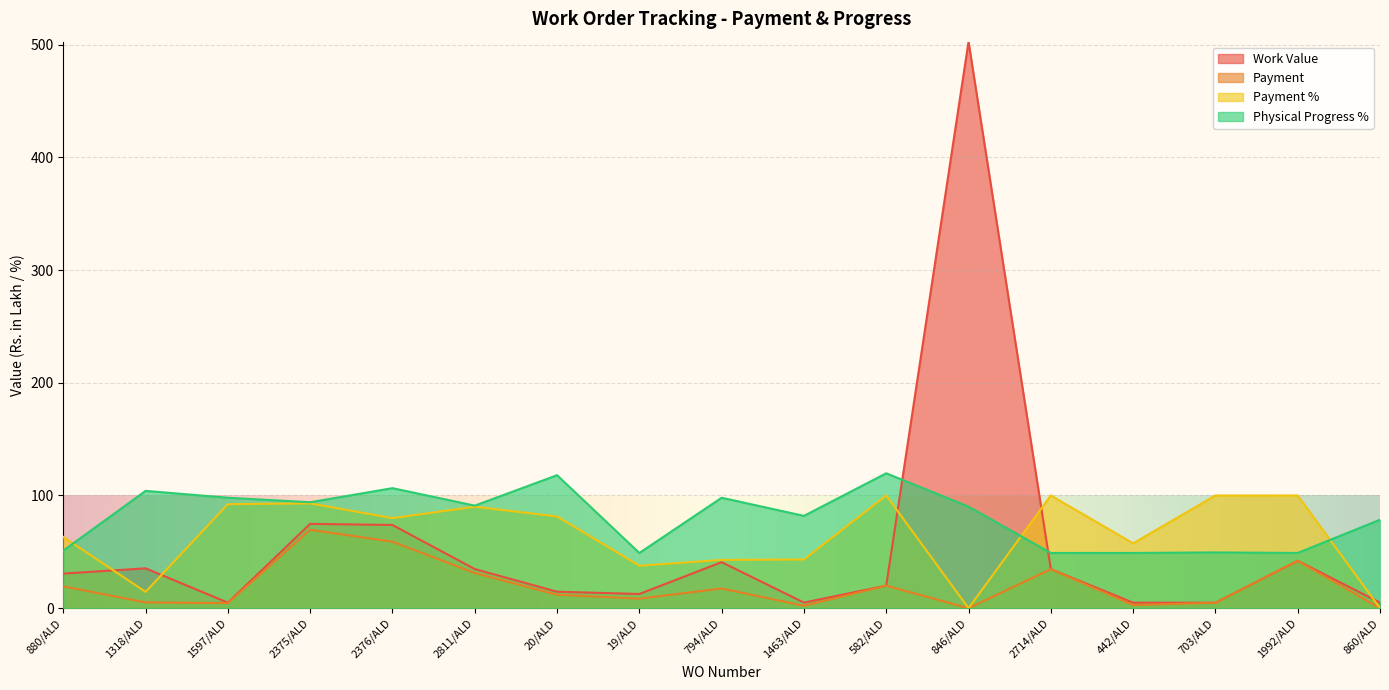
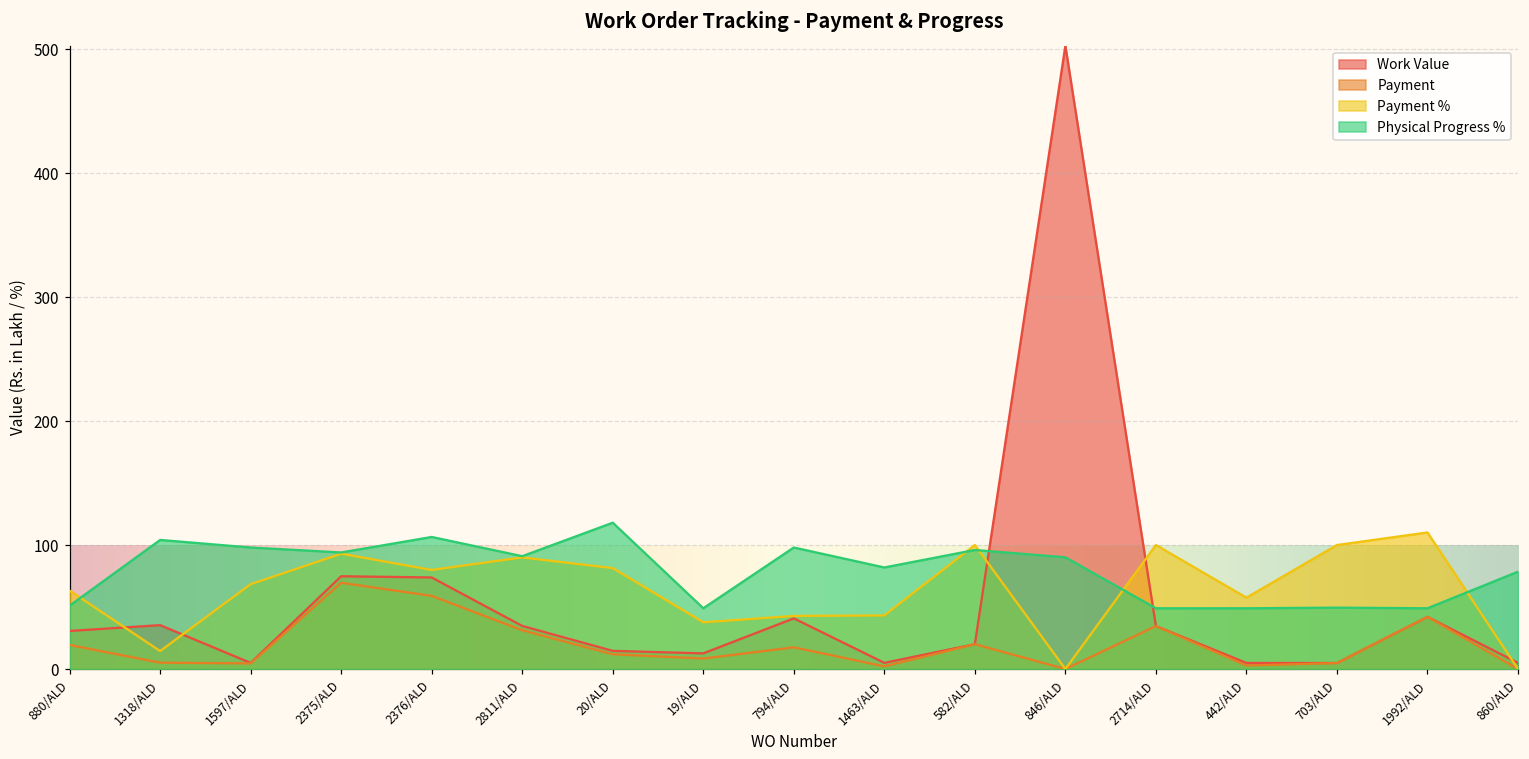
Payment %, 1597/ALD: 92 -> 68
Physical Progress %, 582/ALD: 120 -> 96
Payment %, 1992/ALD: 100 -> 110
